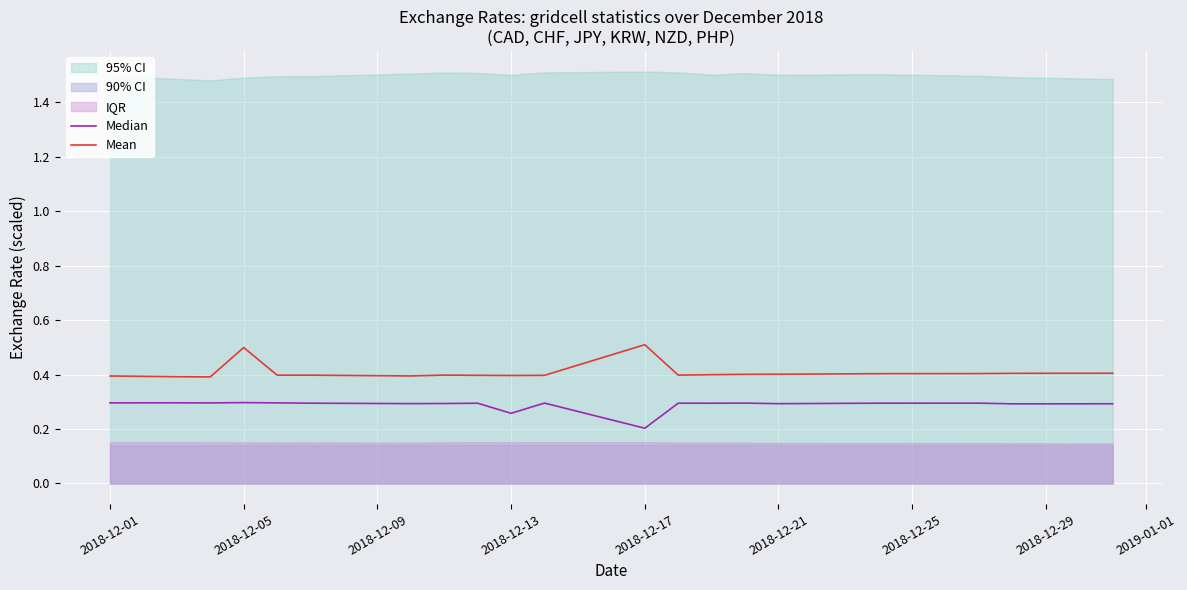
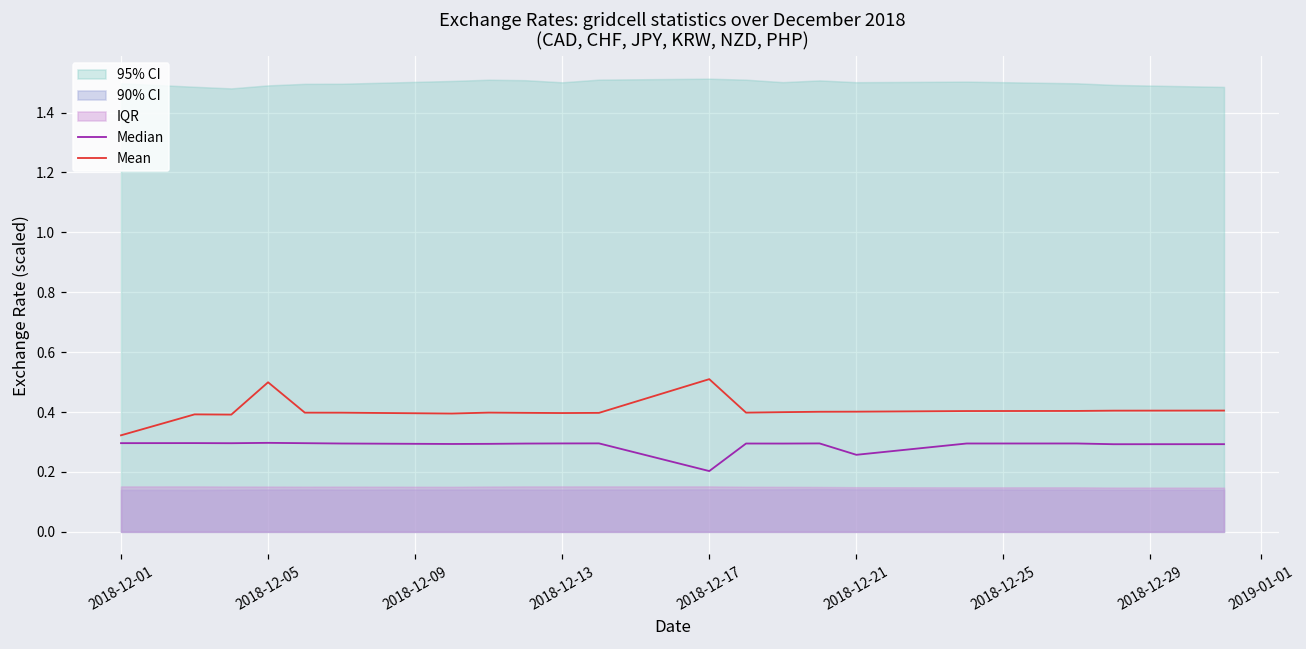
Mean, 2018-12-01: 0.39 -> 0.32
Median, 2018-12-13: 0.26 -> 0.30
Median, 2018-12-21: 0.29 -> 0.26
